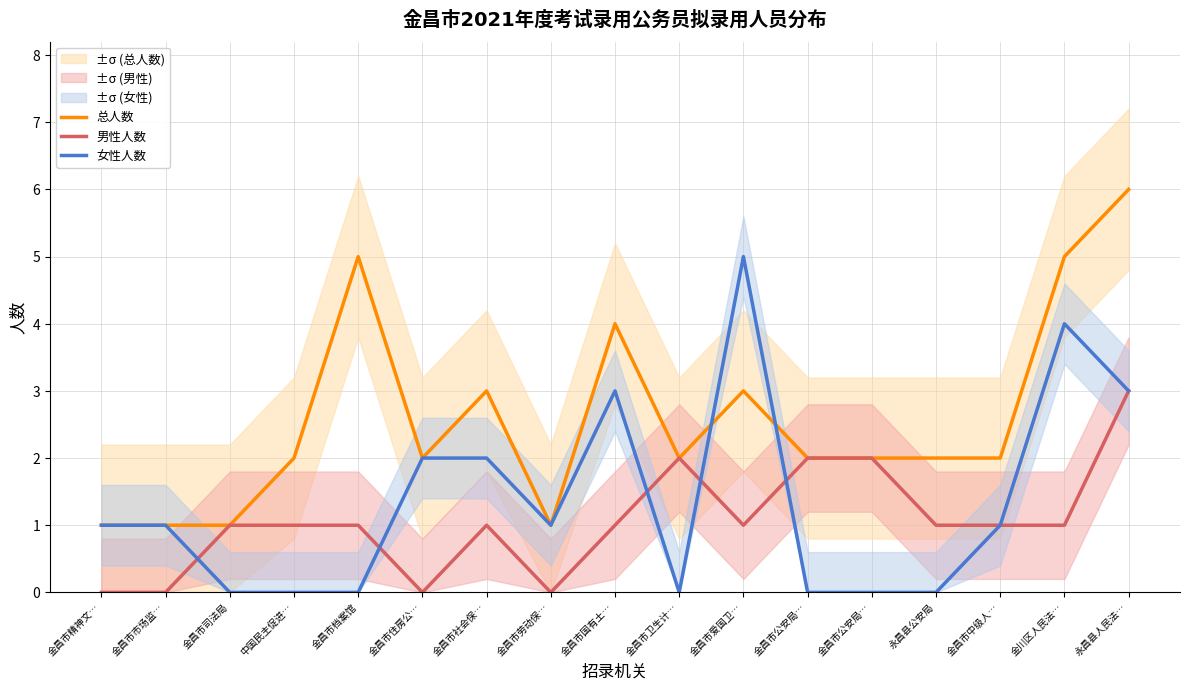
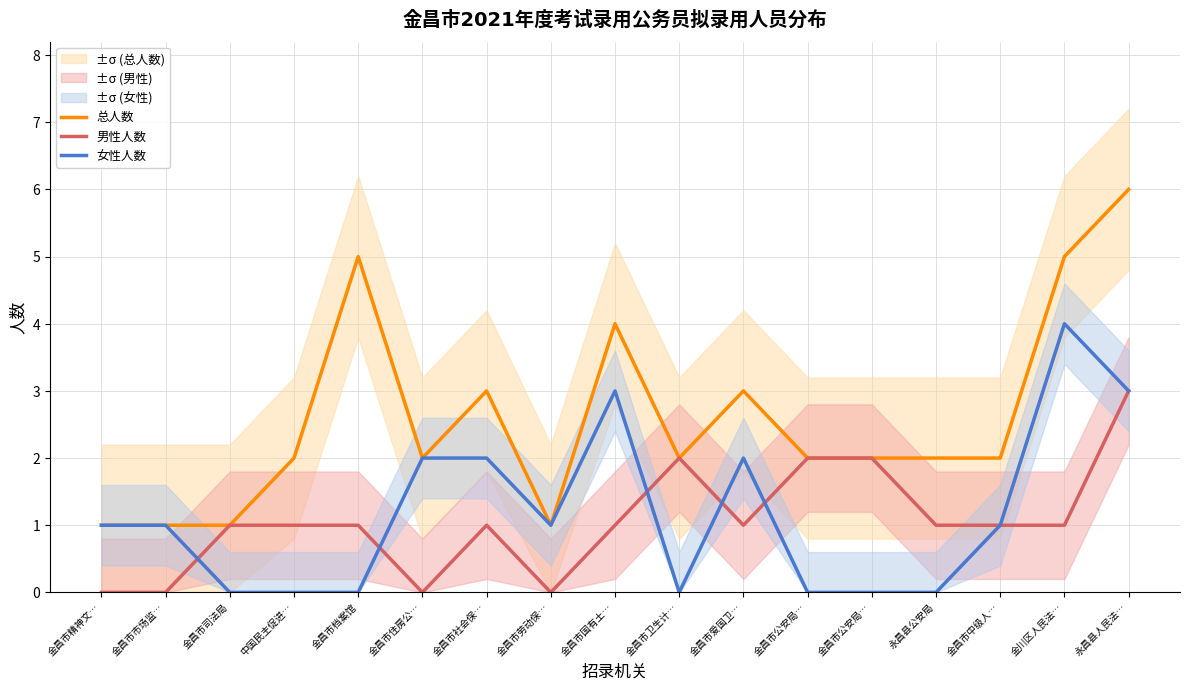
女性人数, 金昌市爱国卫…: 5 -> 2
